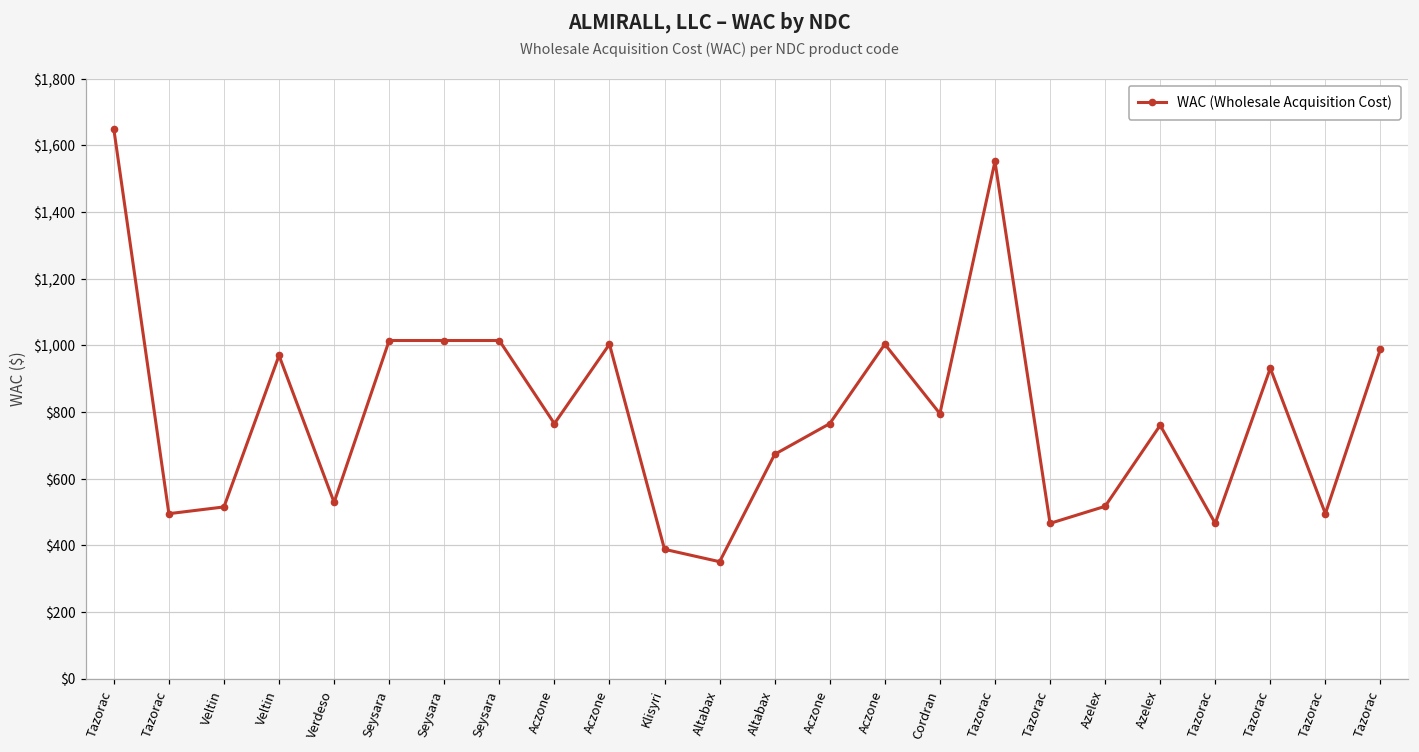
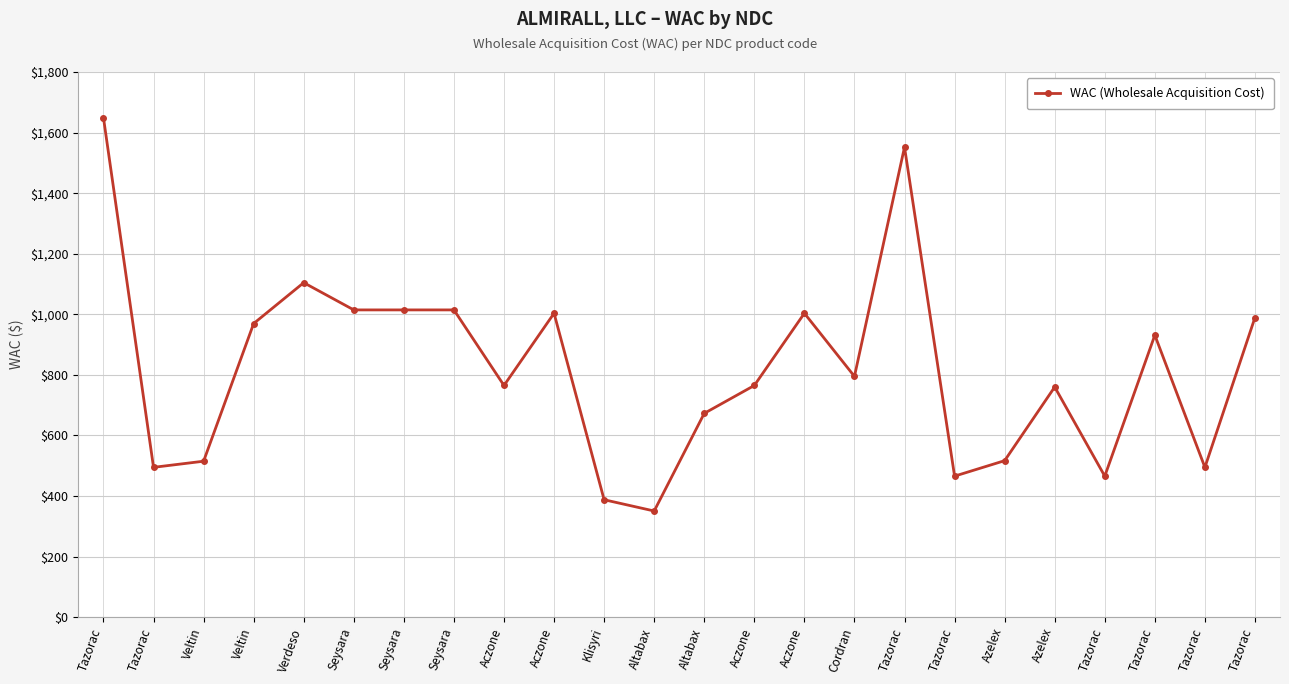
Verdeso: $530 -> $1,100
